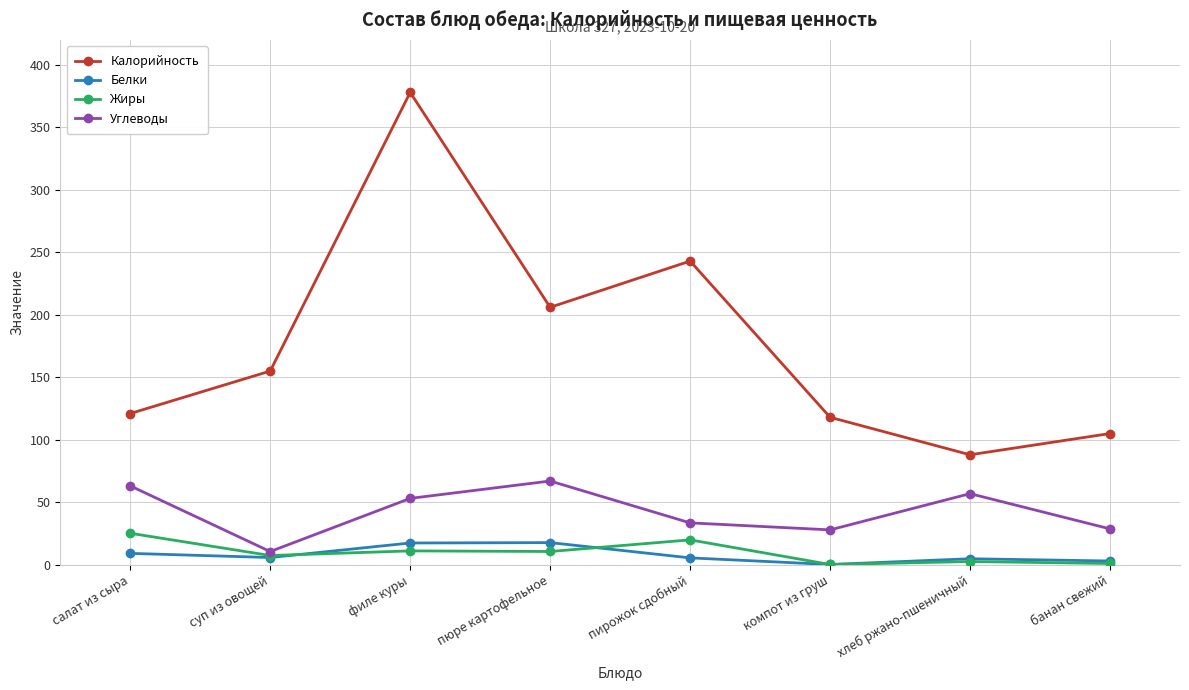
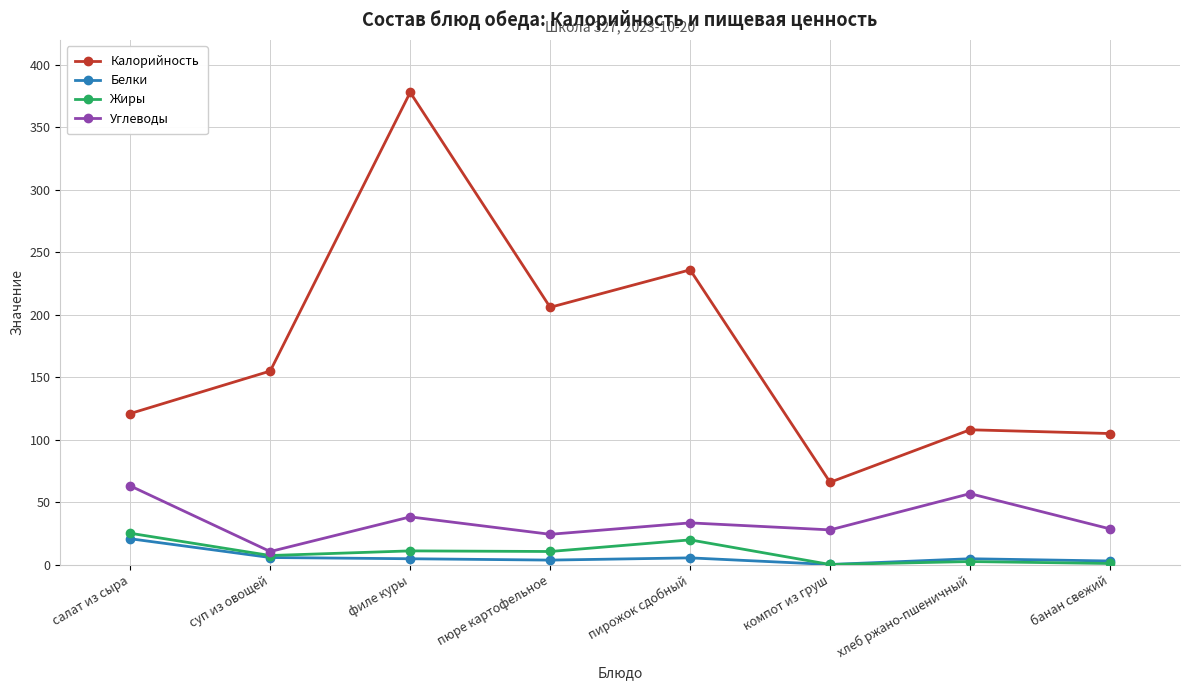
Белки, салат из сыра: 9 -> 21
Белки, филе куры: 17 -> 5
Углеводы, филе куры: 53 -> 38
Белки, пюре картофельное: 18 -> 4
Углеводы, пюре картофельное: 67 -> 24
Калорийность, пирожок сдобный: 243 -> 236
Калорийность, компот из груш: 118 -> 66
Калорийность, хлеб ржано-пшеничный: 88 -> 108
